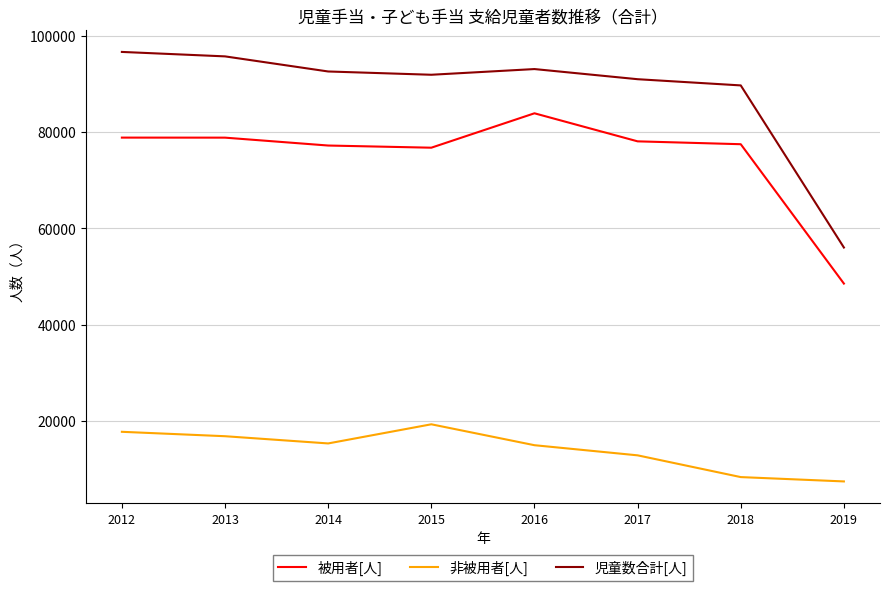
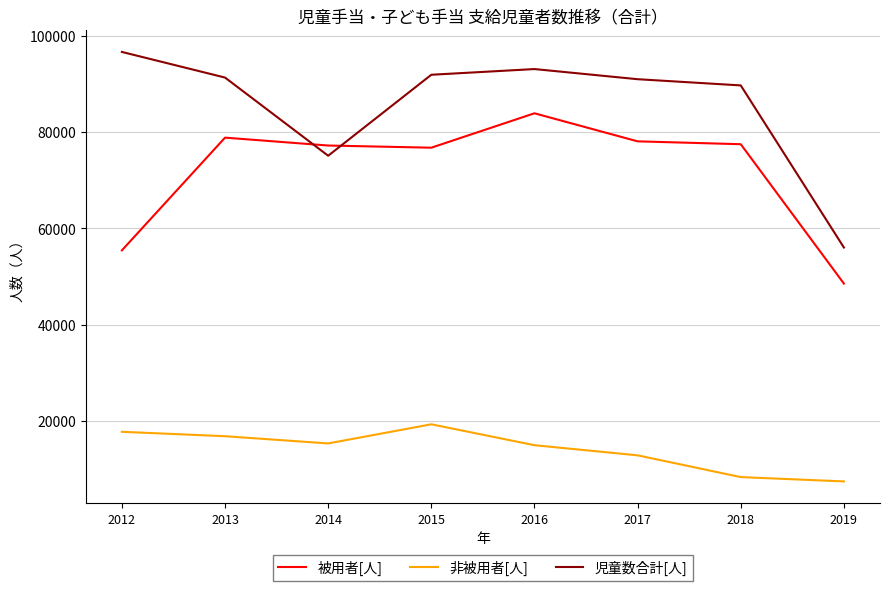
被用者[人], 2012: 79000 -> 55000
児童数合計[人], 2013: 96000 -> 91000
児童数合計[人], 2014: 93000 -> 75000
